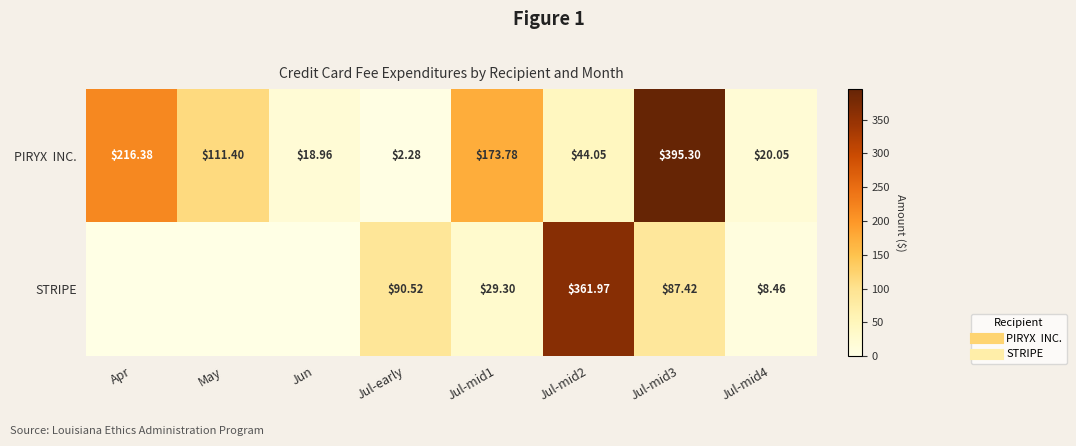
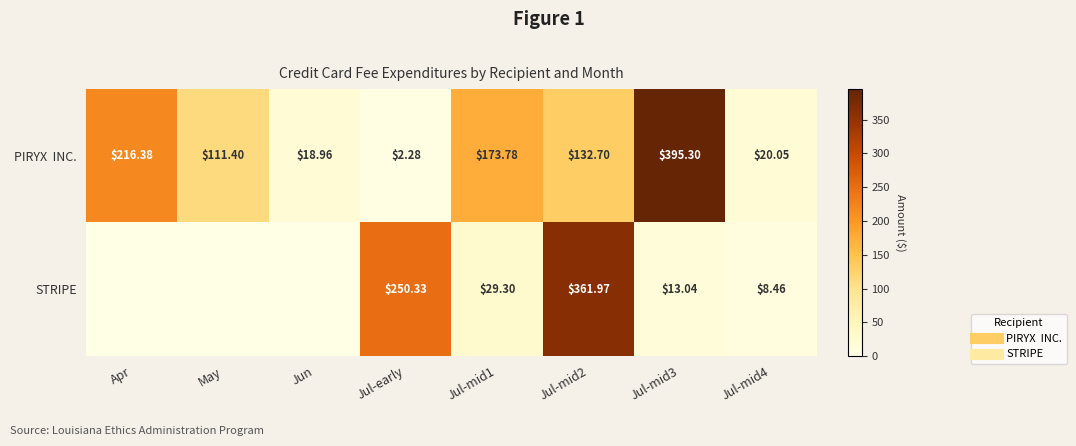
PIRYX INC., Jul-mid2: $44.05 -> $132.70
STRIPE, Jul-early: $90.52 -> $250.33
STRIPE, Jul-mid3: $87.42 -> $13.04
